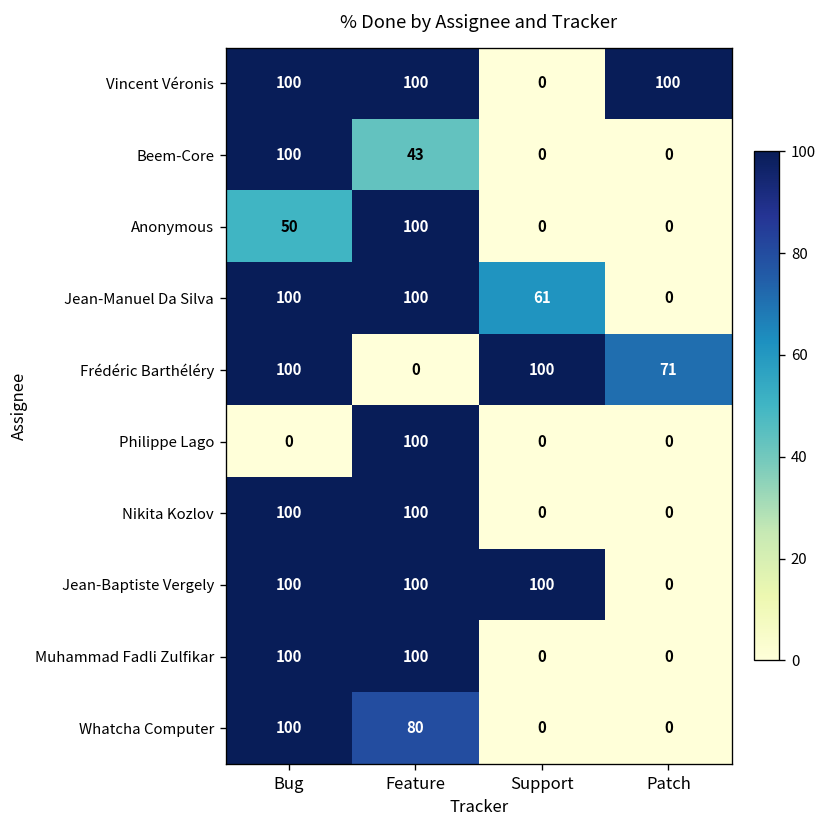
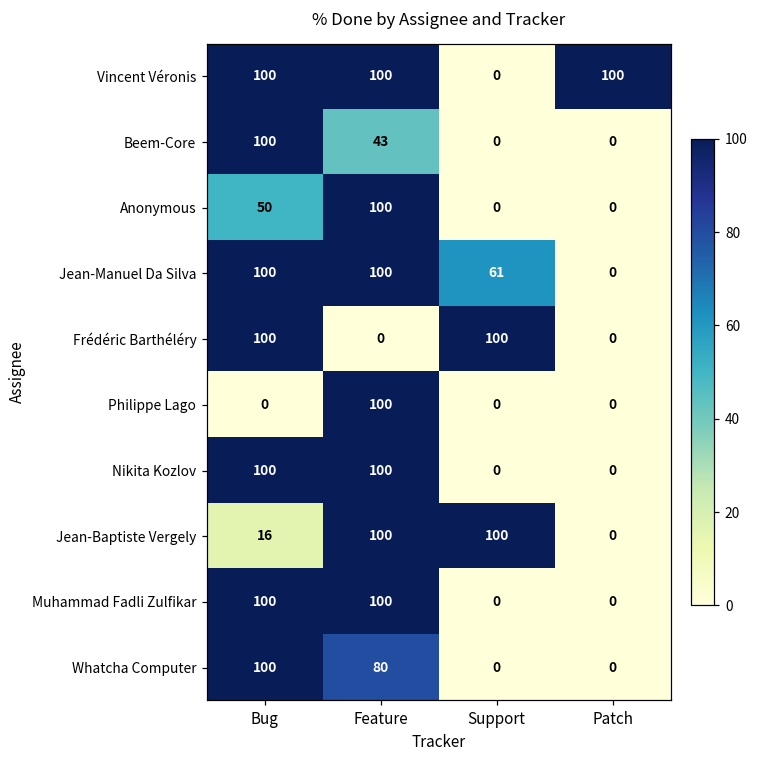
Frédéric Barthéléry, Patch: 71 -> 0
Jean-Baptiste Vergely, Bug: 100 -> 16
